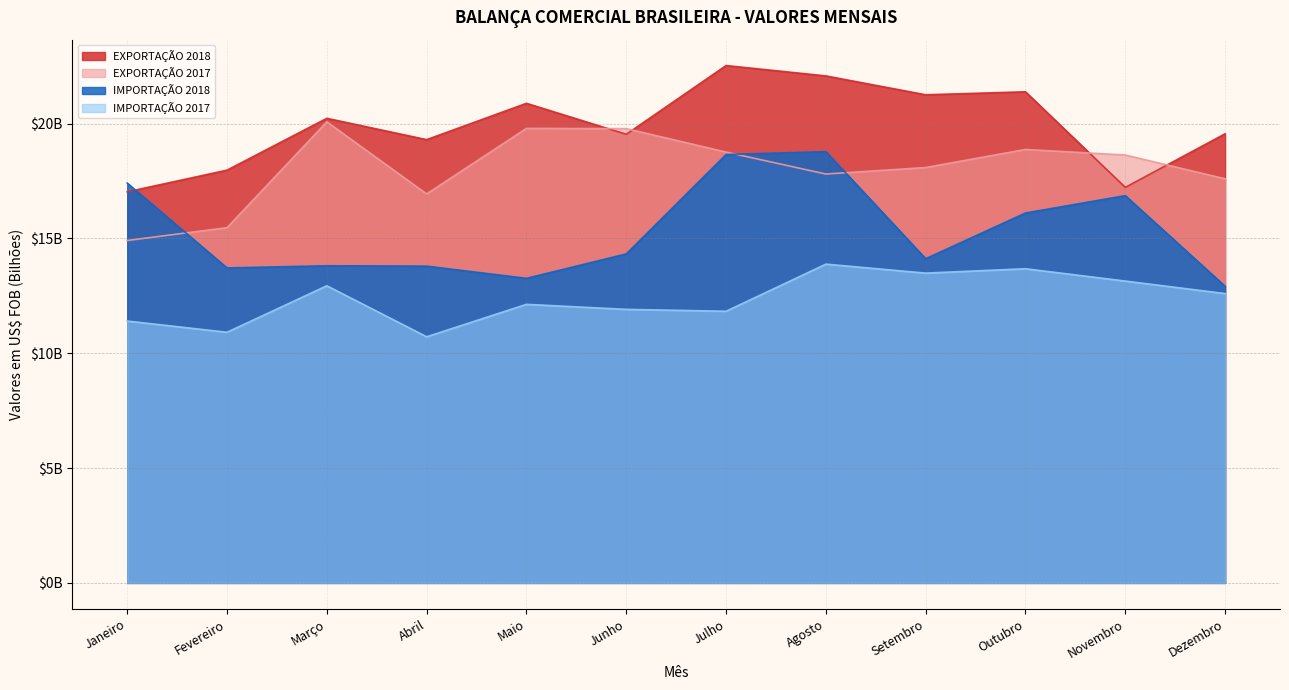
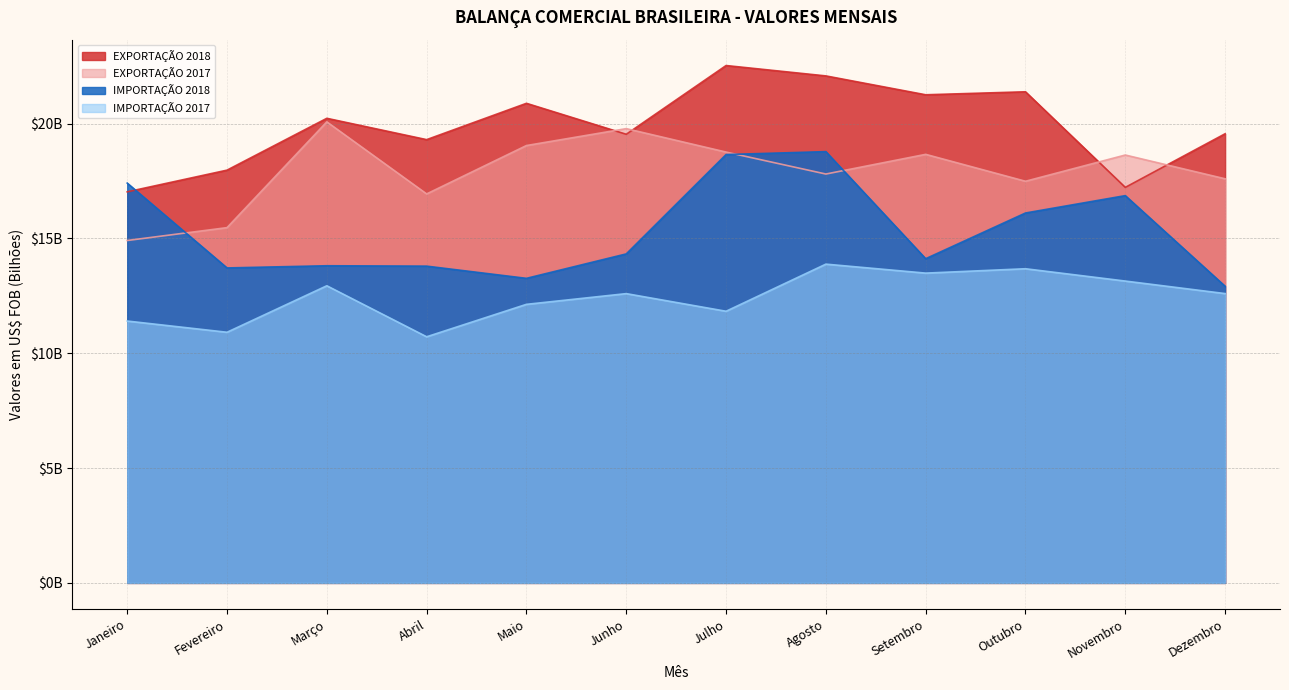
EXPORTAÇÃO 2017, Maio: $19800000000 -> $19000000000
IMPORTAÇÃO 2017, Junho: $11900000000 -> $12600000000
EXPORTAÇÃO 2017, Setembro: $18100000000 -> $18700000000
EXPORTAÇÃO 2017, Outubro: $18900000000 -> $17500000000
